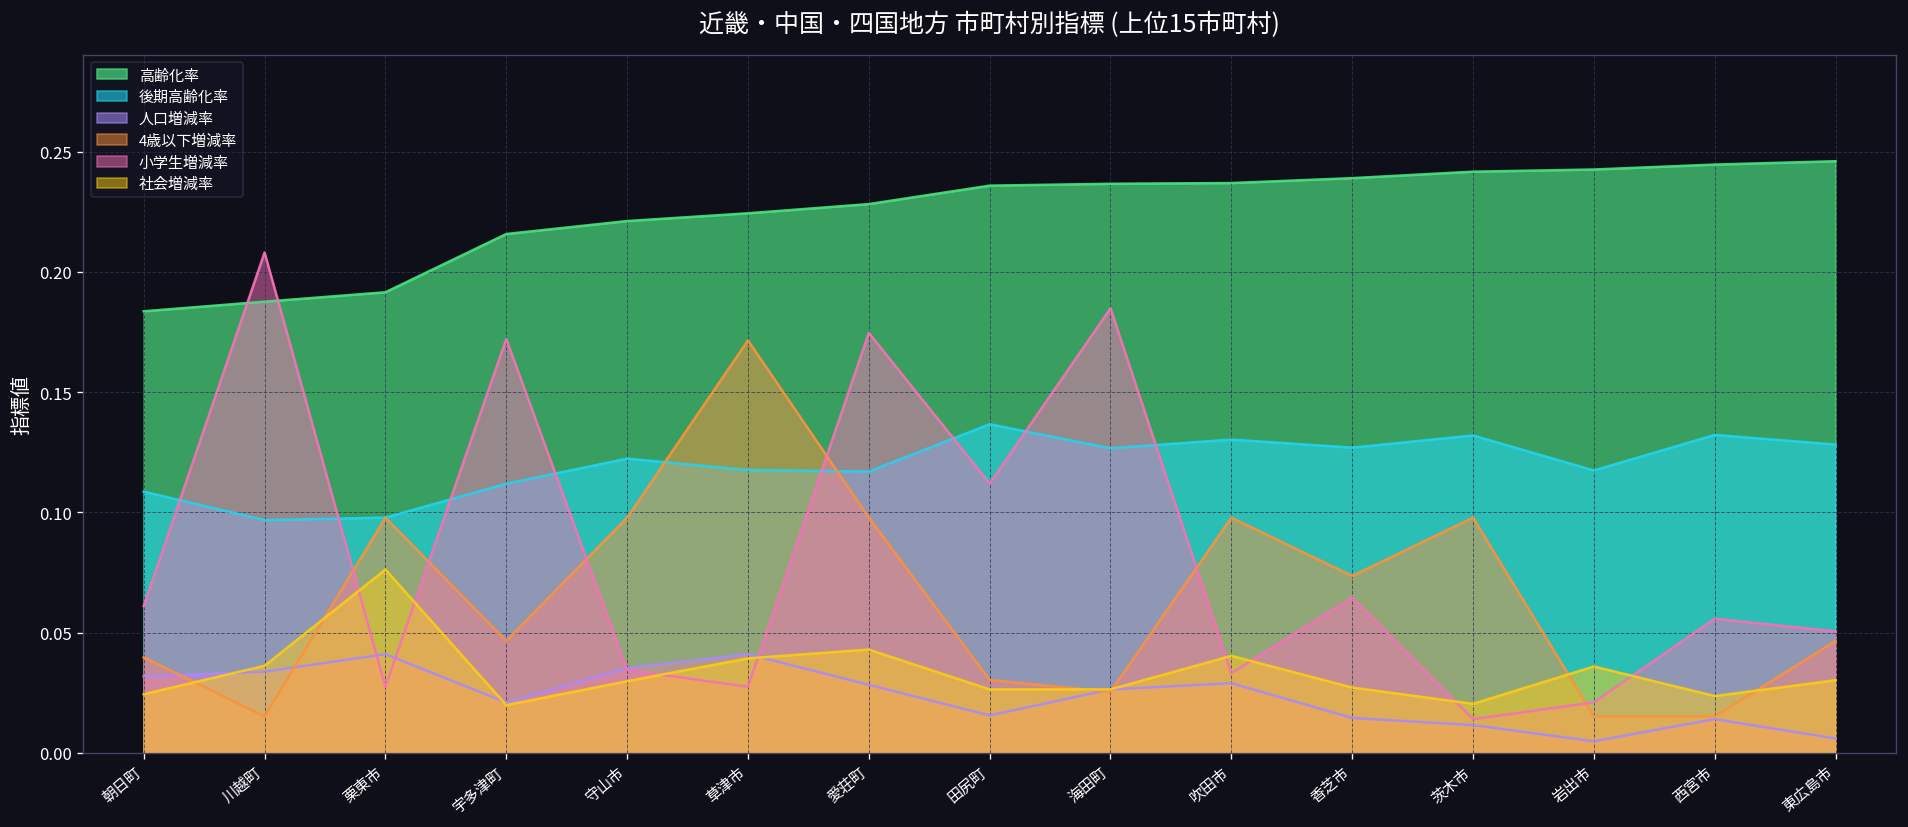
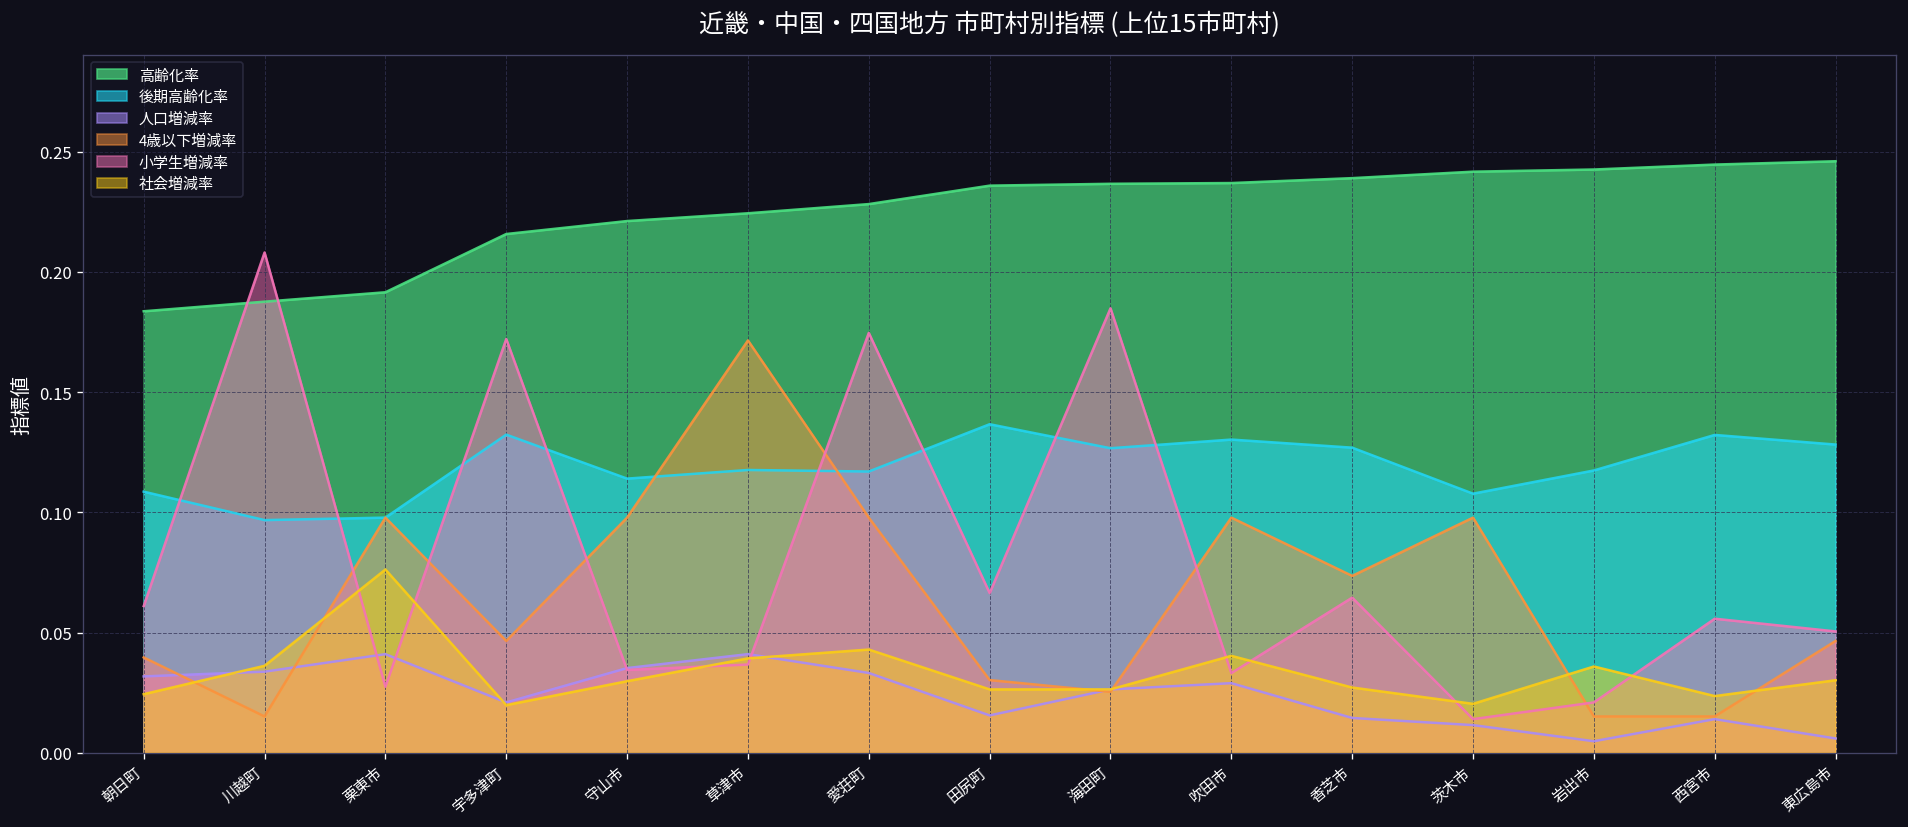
後期高齢化率, 宇多津町: 0.112 -> 0.132
後期高齢化率, 守山市: 0.122 -> 0.114
小学生増減率, 草津市: 0.027 -> 0.037
人口増減率, 愛荘町: 0.028 -> 0.033
小学生増減率, 田尻町: 0.112 -> 0.066
後期高齢化率, 茨木市: 0.132 -> 0.108
